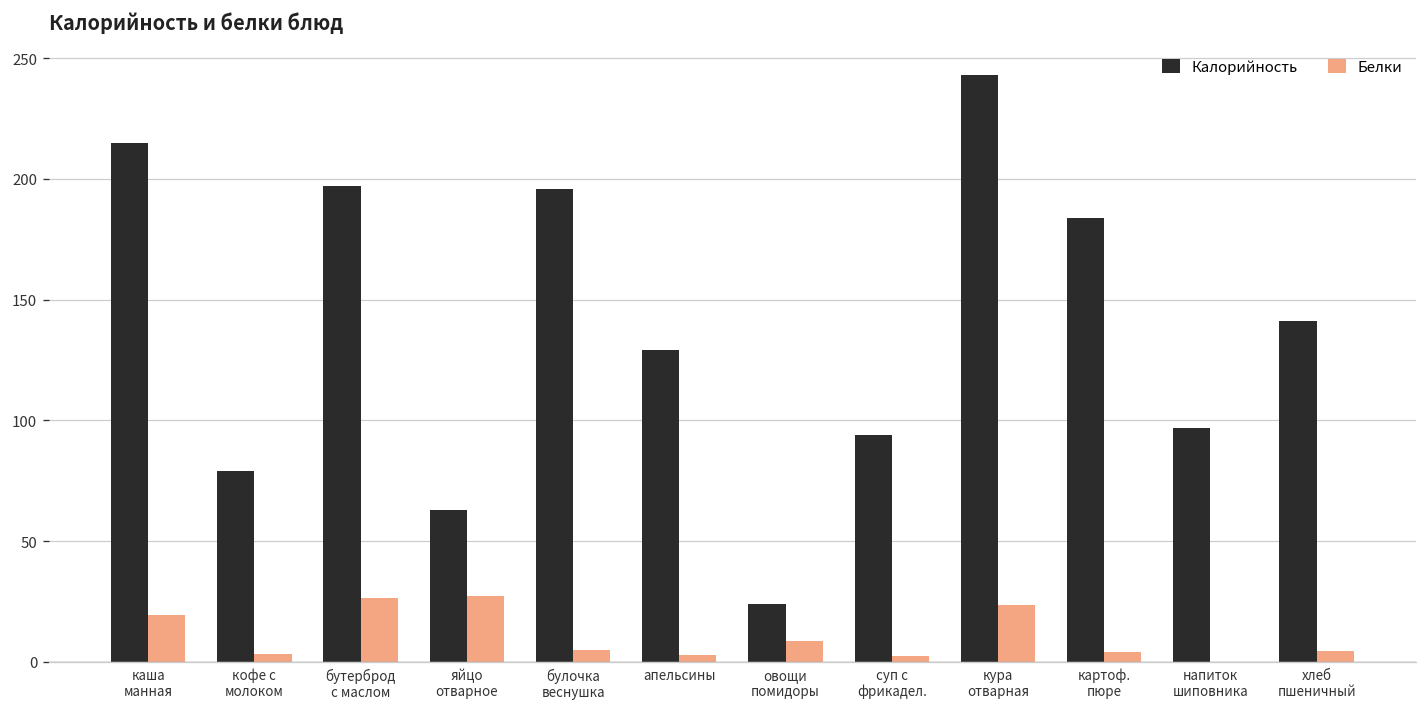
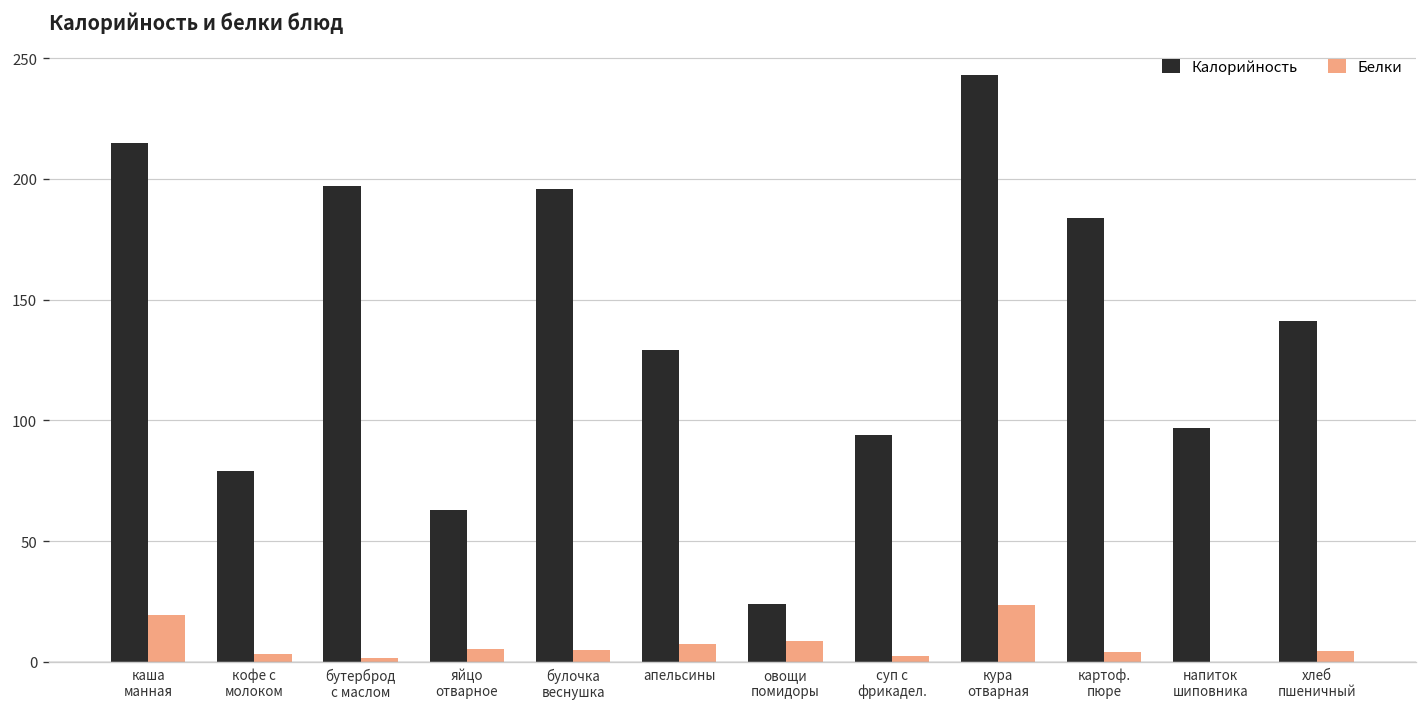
Белки, бутерброд с маслом: 26 -> 2
Белки, яйцо отварное: 27 -> 5
Белки, апельсины: 3 -> 7
